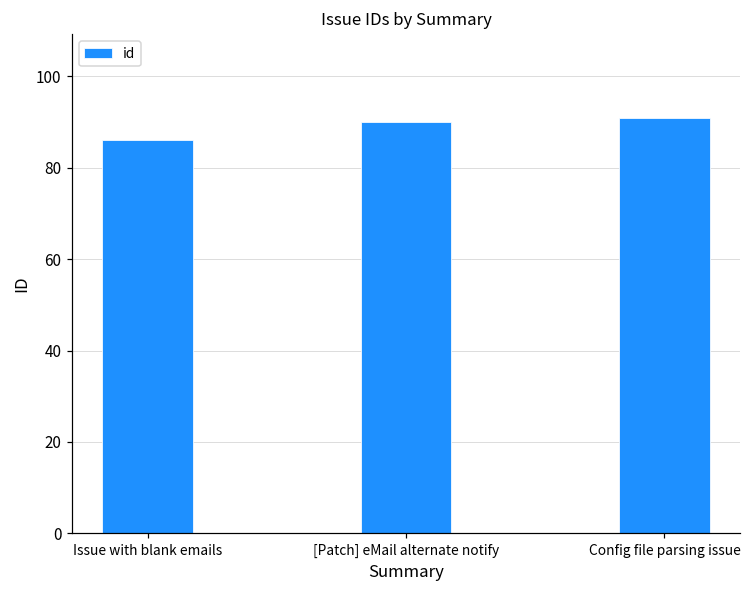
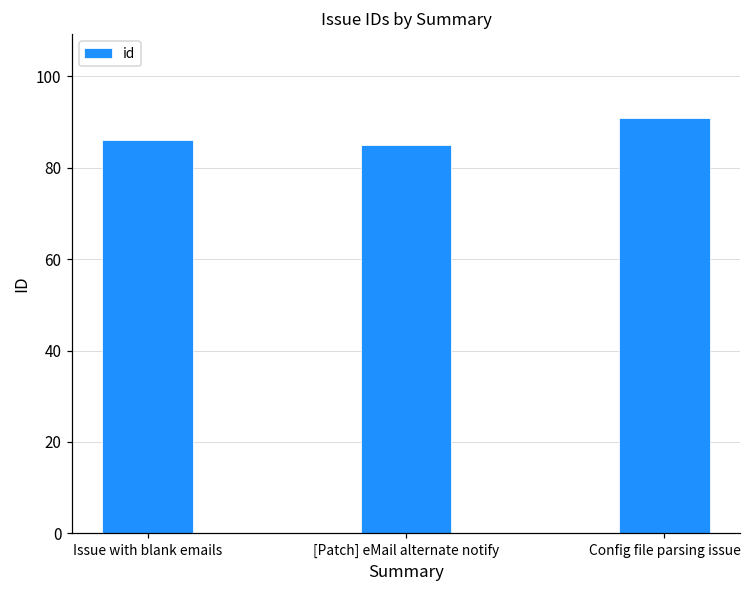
[Patch] eMail alternate notify: 90 -> 85
